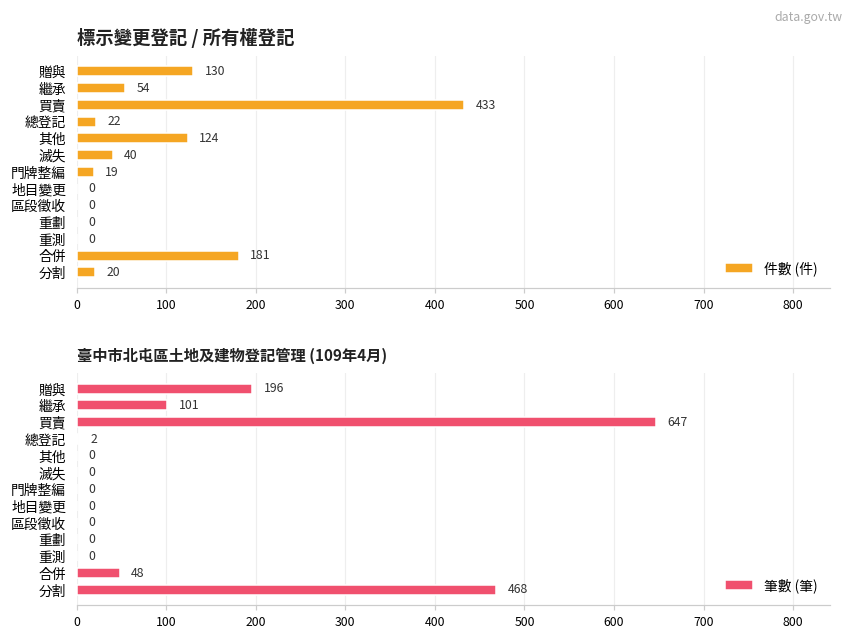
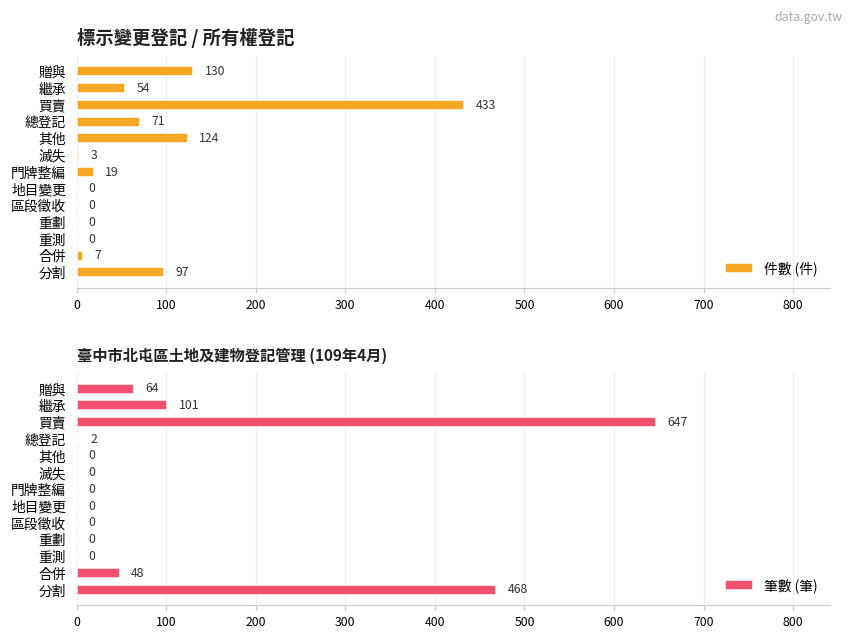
標示變更登記 / 所有權登記, 總登記: 22 -> 71
標示變更登記 / 所有權登記, 滅失: 40 -> 3
標示變更登記 / 所有權登記, 合併: 181 -> 7
標示變更登記 / 所有權登記, 分割: 20 -> 97
臺中市北屯區土地及建物登記管理 (109年4月), 贈與: 196 -> 64
